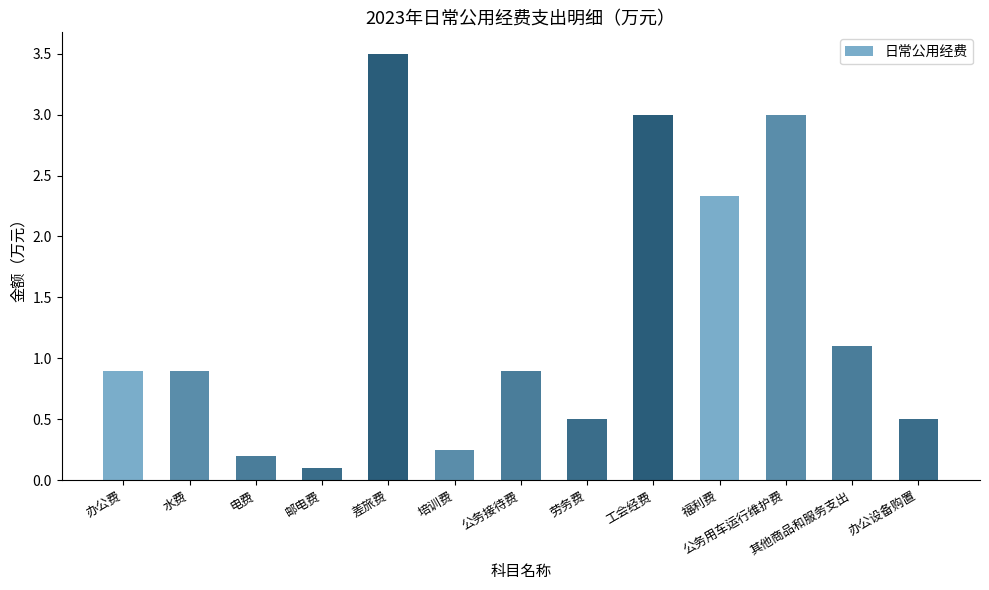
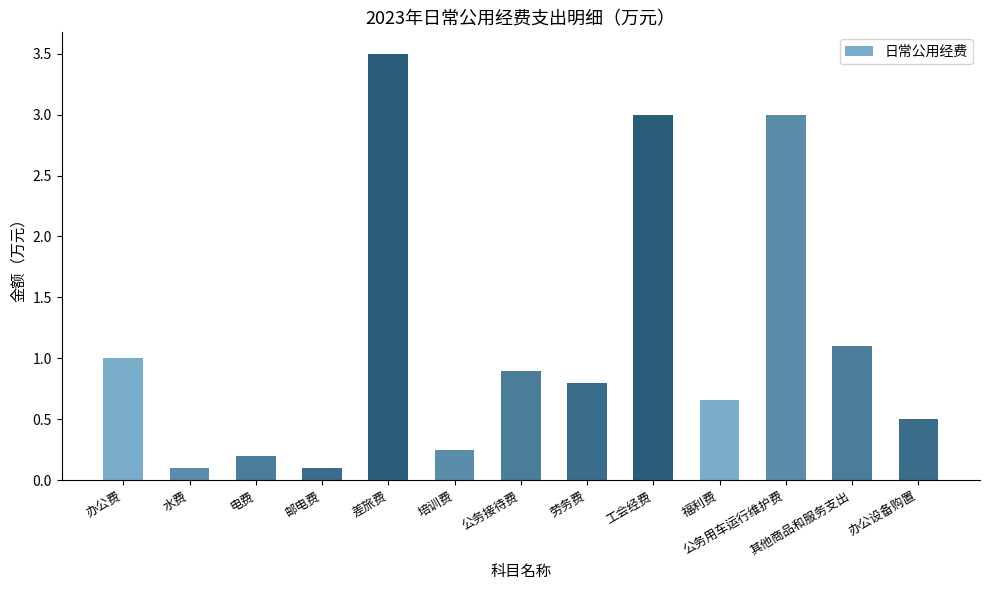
办公费: 0.9 -> 1.0
水费: 0.9 -> 0.1
劳务费: 0.5 -> 0.8
福利费: 2.33 -> 0.66
